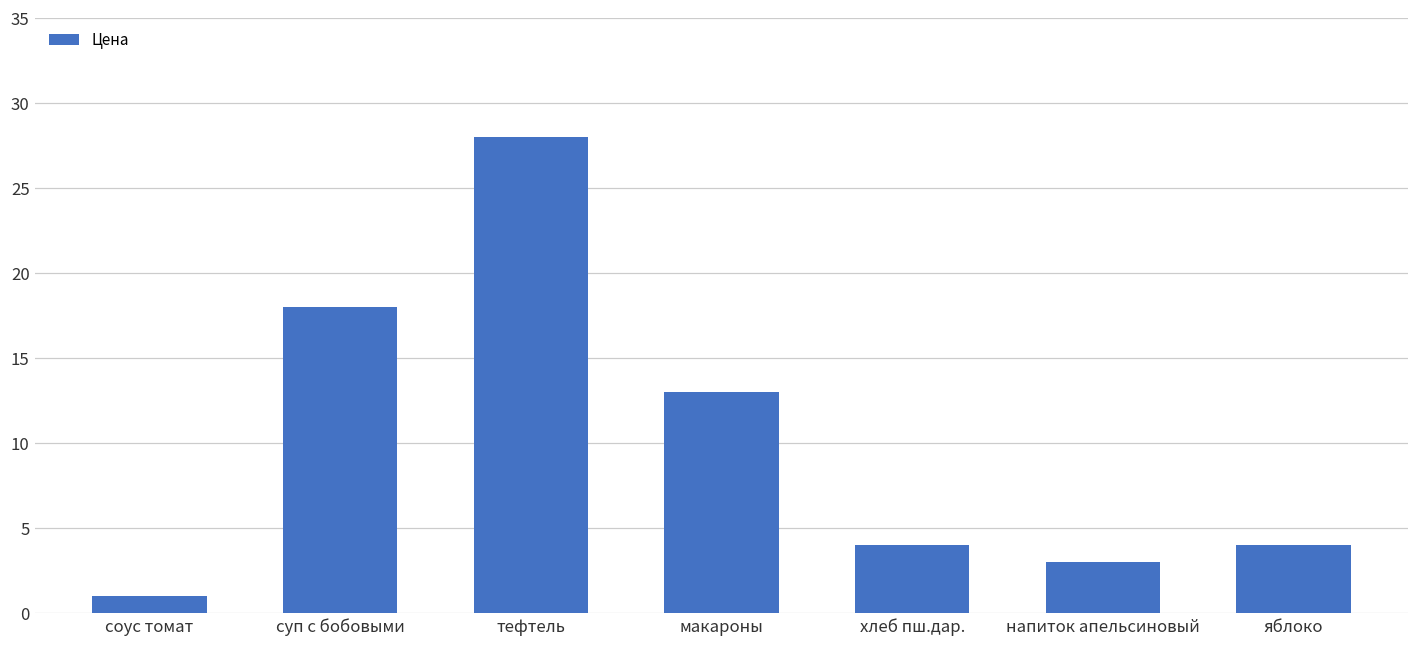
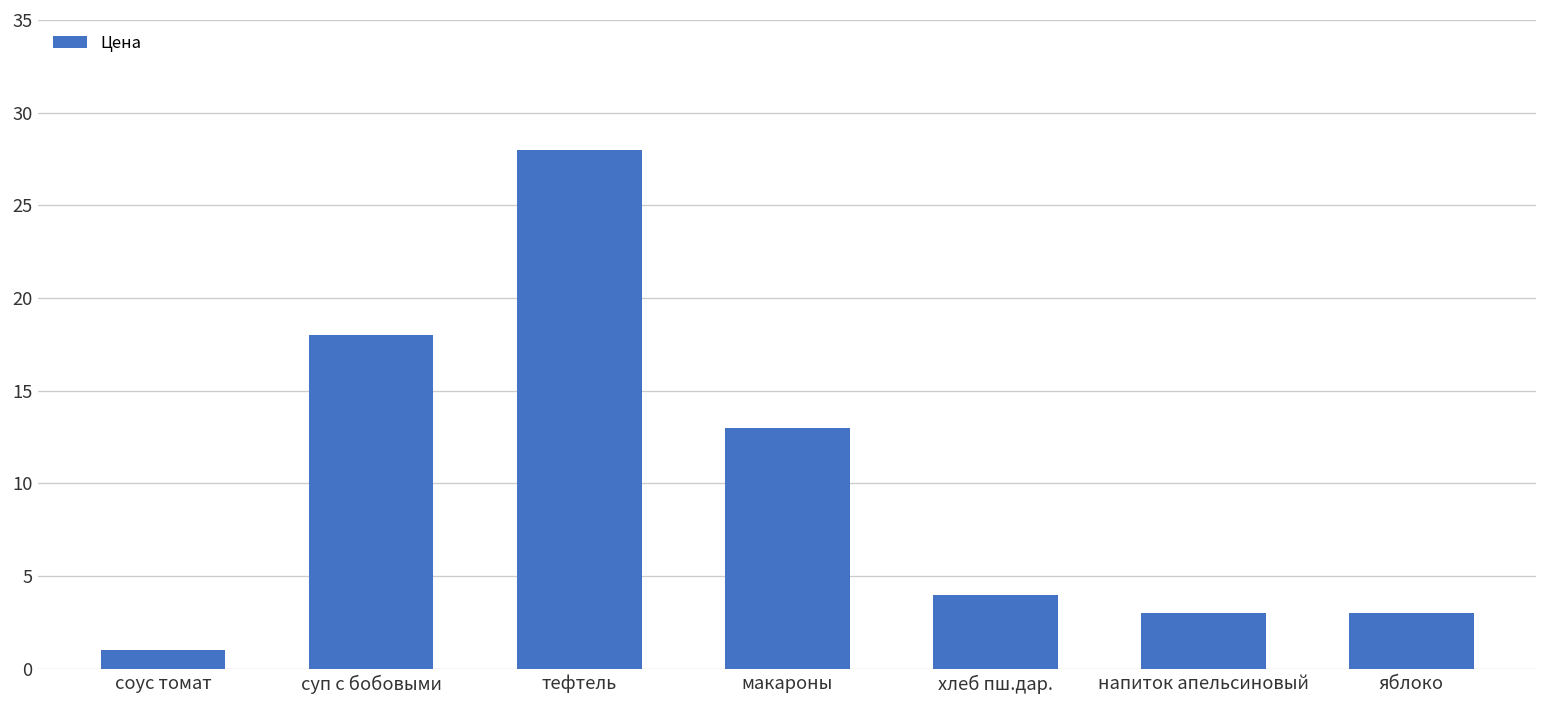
яблоко: 4 -> 3
